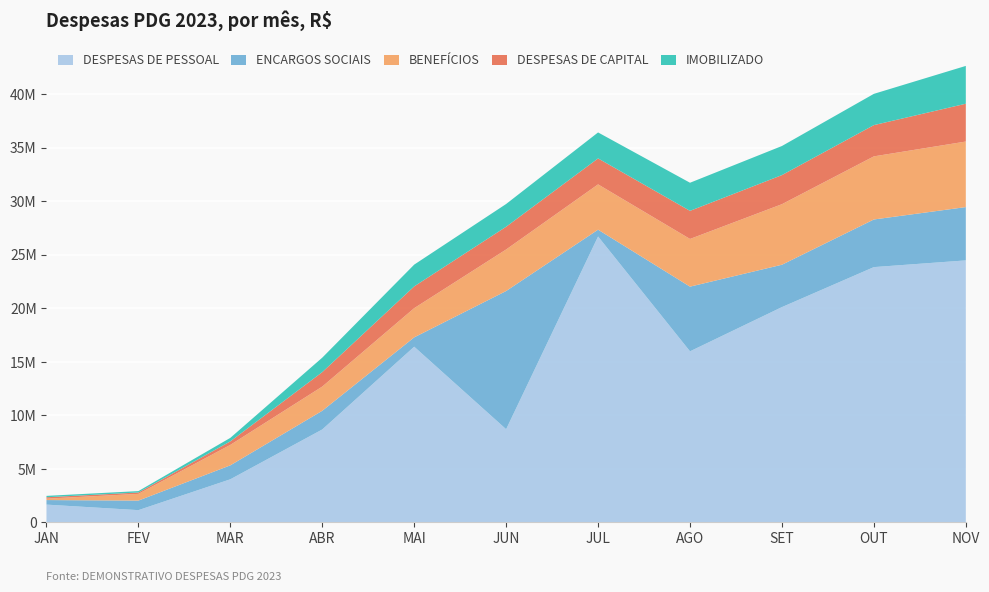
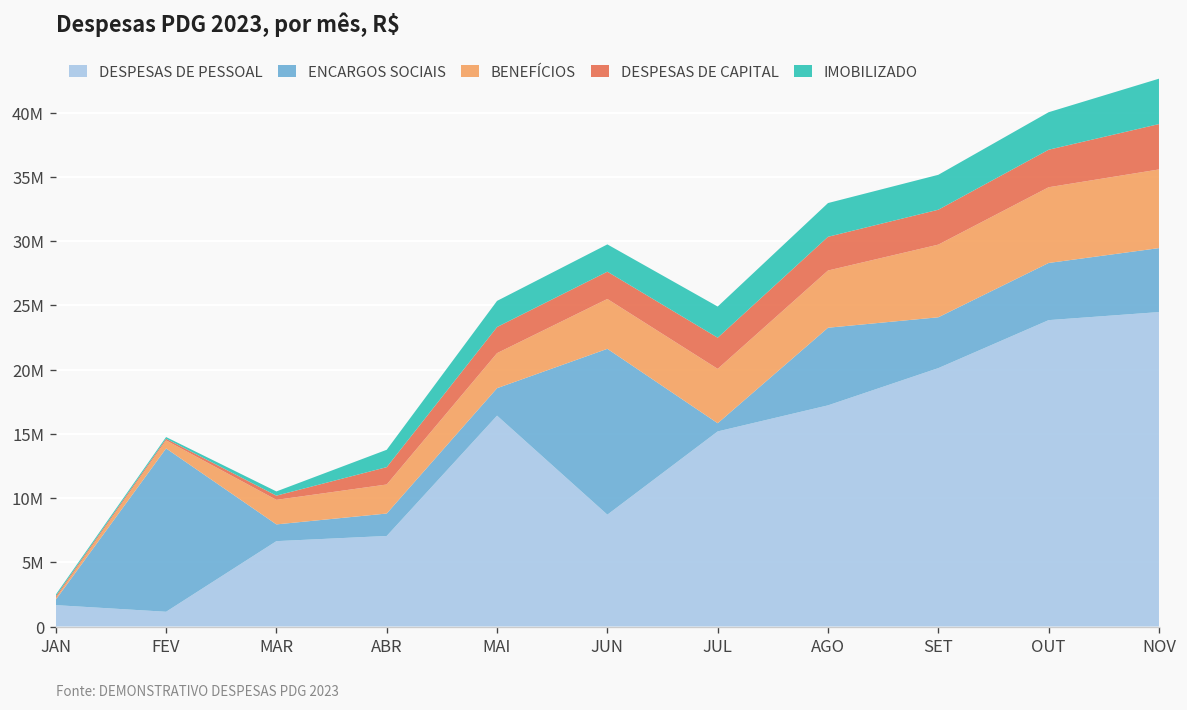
ENCARGOS SOCIAIS, FEV: 900000 -> 12700000
DESPESAS DE PESSOAL, MAR: 4000000 -> 6700000
DESPESAS DE PESSOAL, ABR: 8700000 -> 7100000
ENCARGOS SOCIAIS, MAI: 900000 -> 2100000
DESPESAS DE PESSOAL, JUL: 26700000 -> 15200000
DESPESAS DE PESSOAL, AGO: 16000000 -> 17200000
